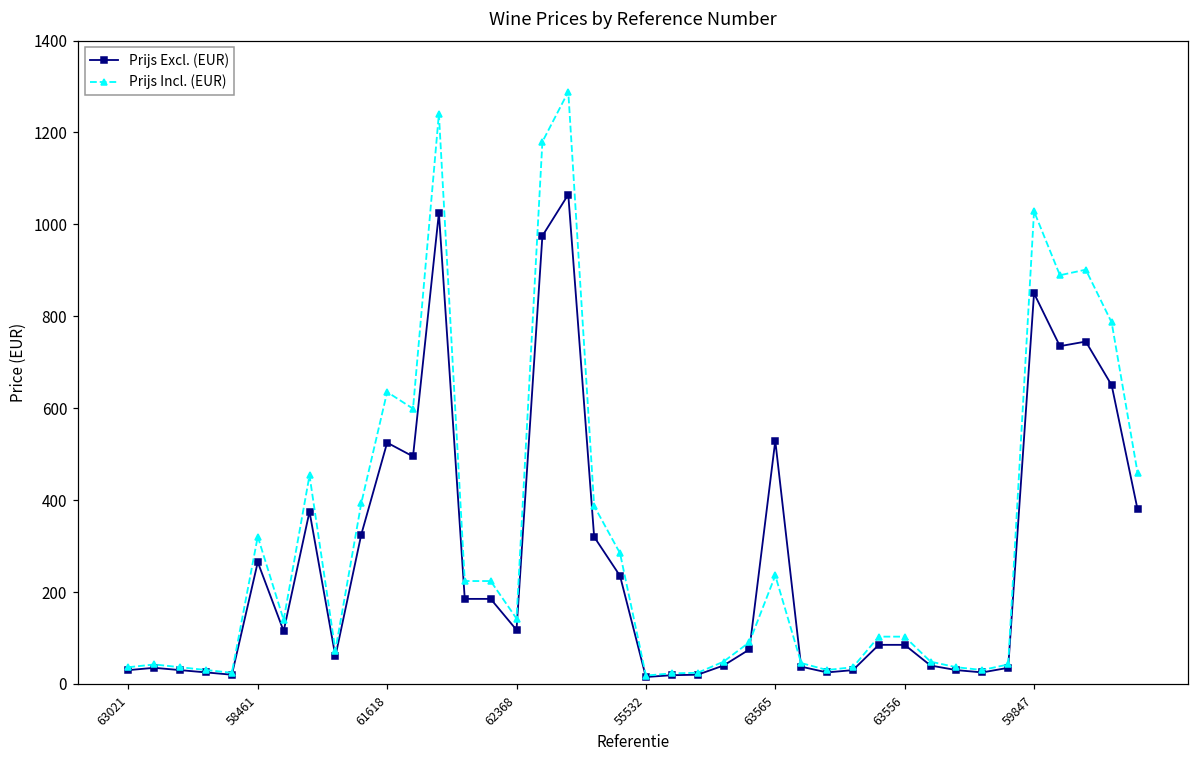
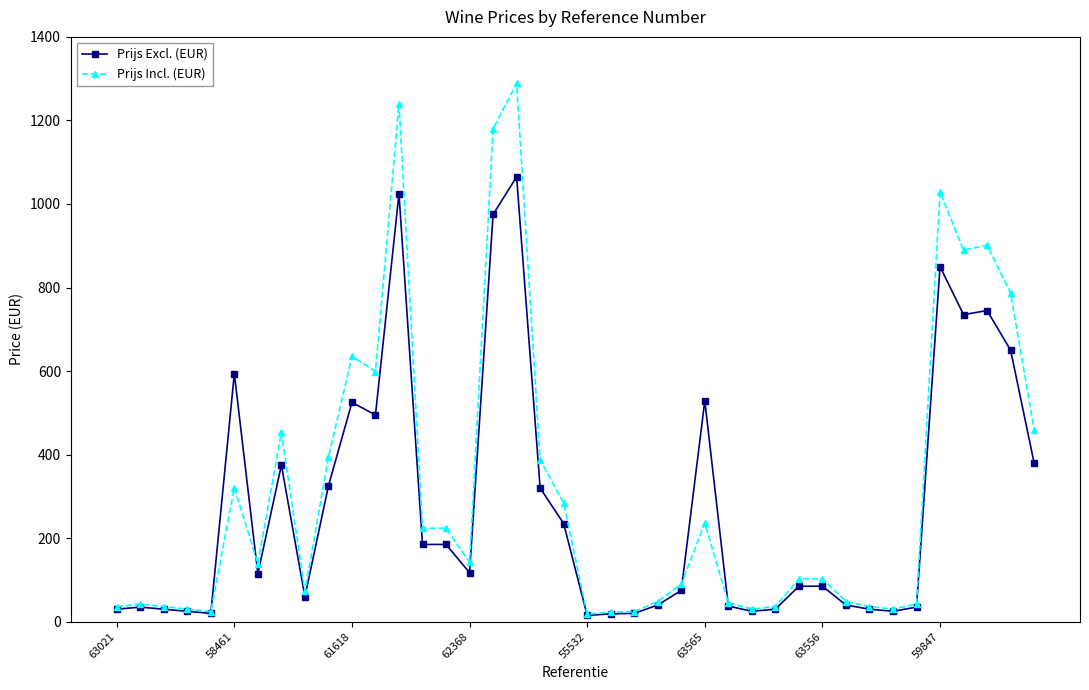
Prijs Excl. (EUR), 58461: 270 -> 590
